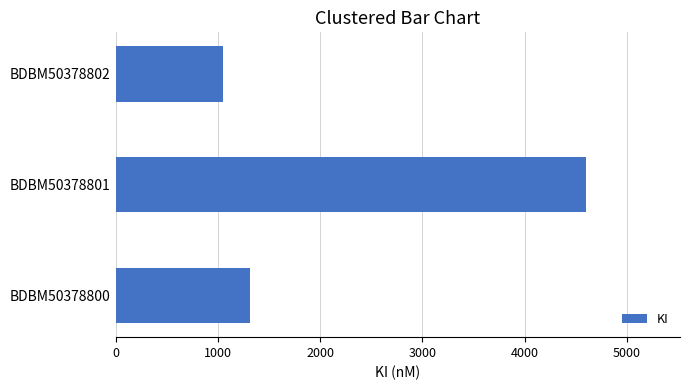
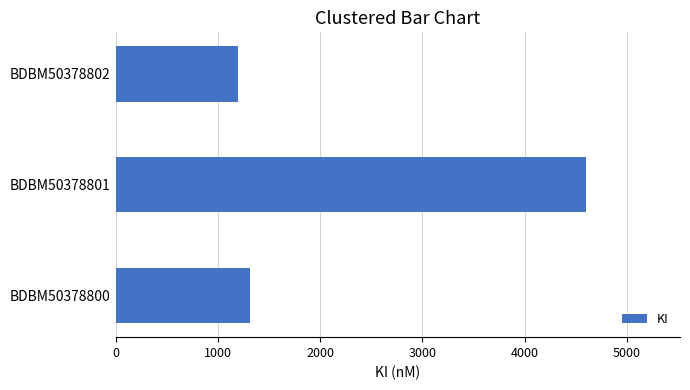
BDBM50378802: 1050 -> 1200
